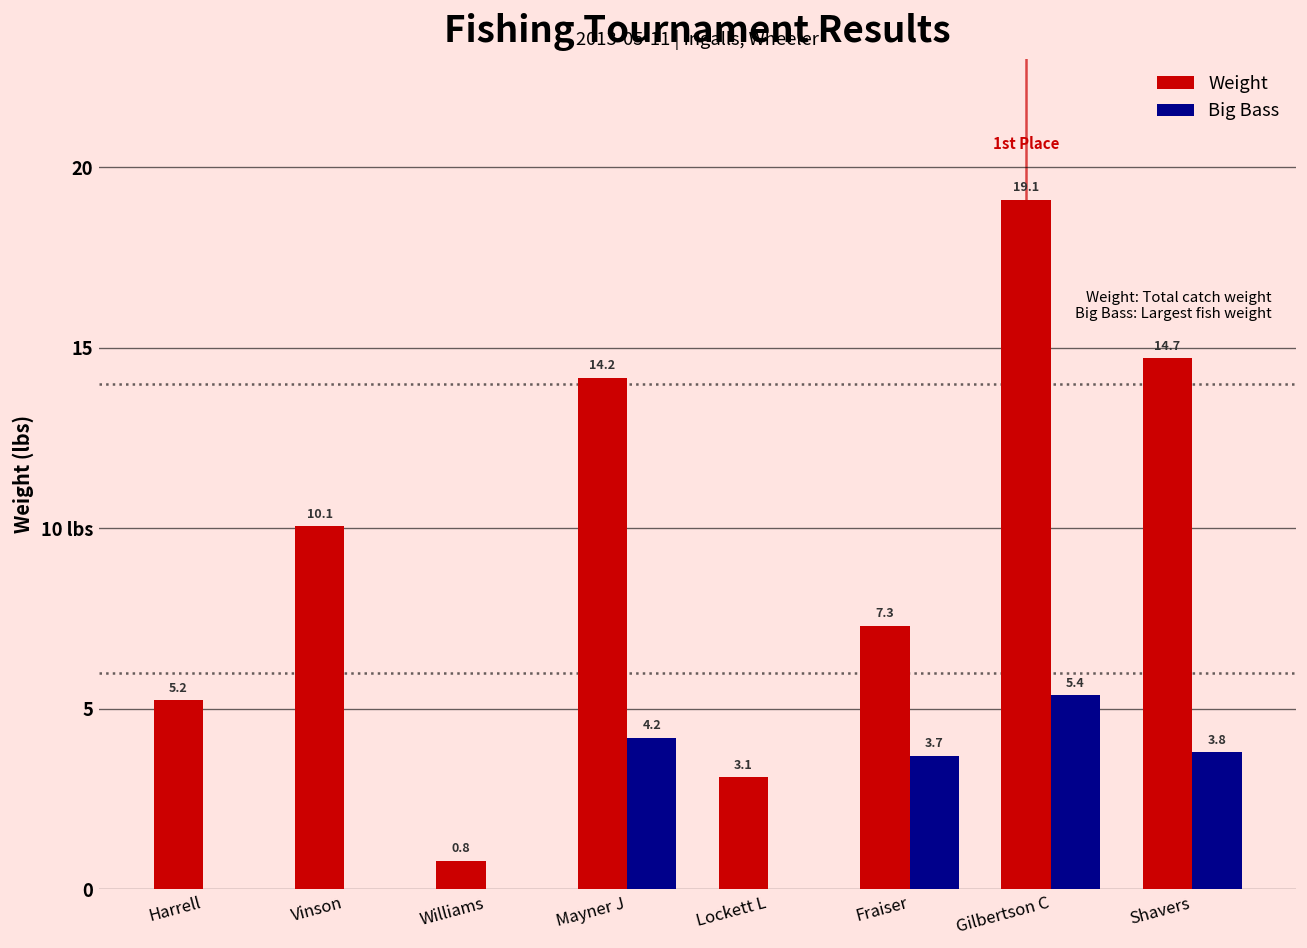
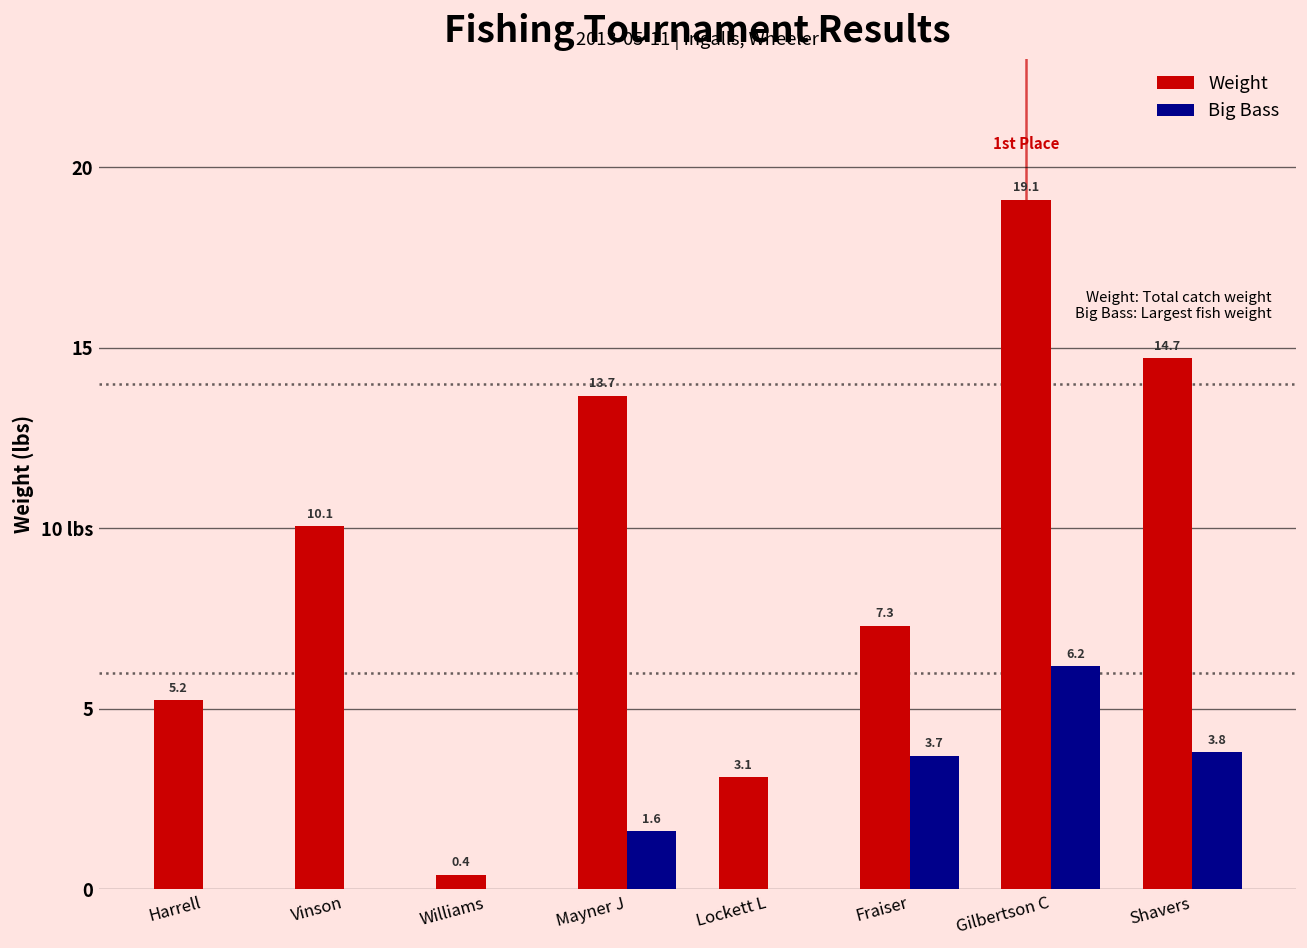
Weight, Williams: 0.8 -> 0.4
Weight, Mayner J: 14.2 -> 13.7
Big Bass, Mayner J: 4.2 -> 1.6
Big Bass, Gilbertson C: 5.4 -> 6.2
